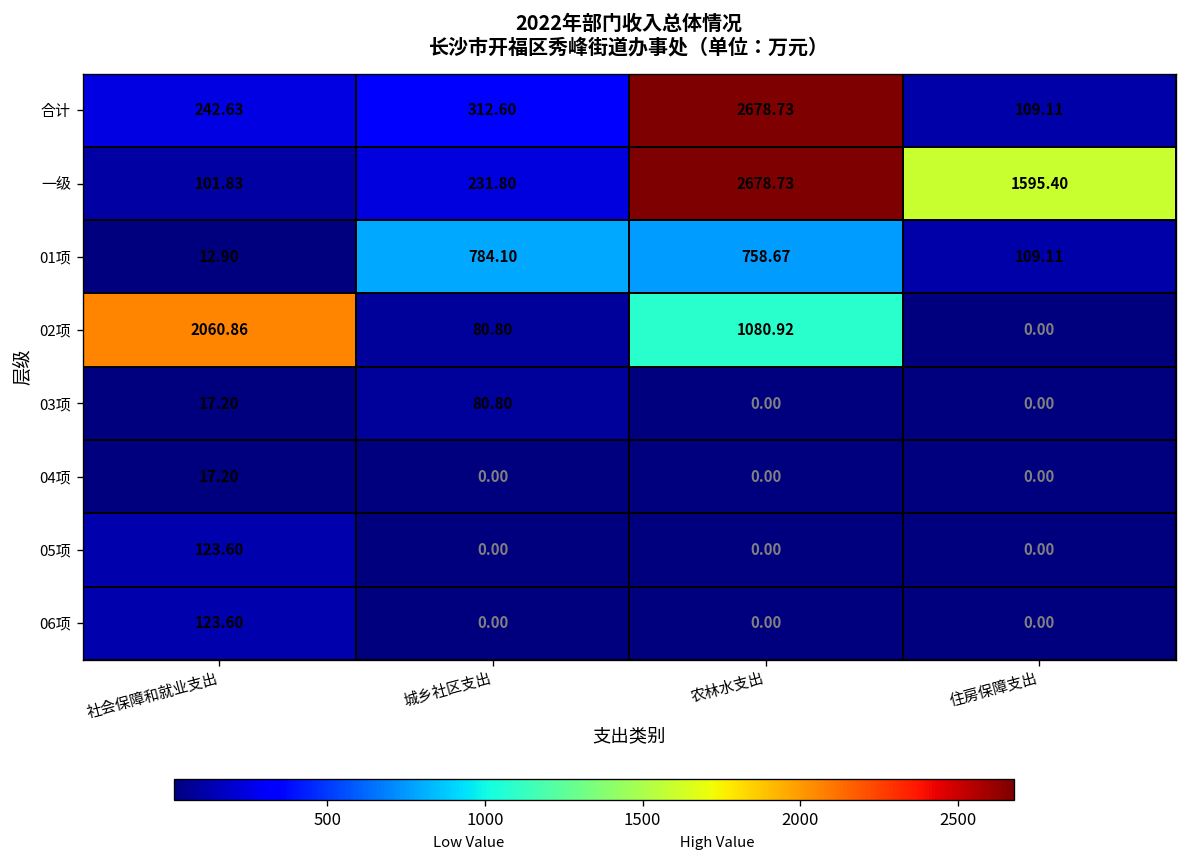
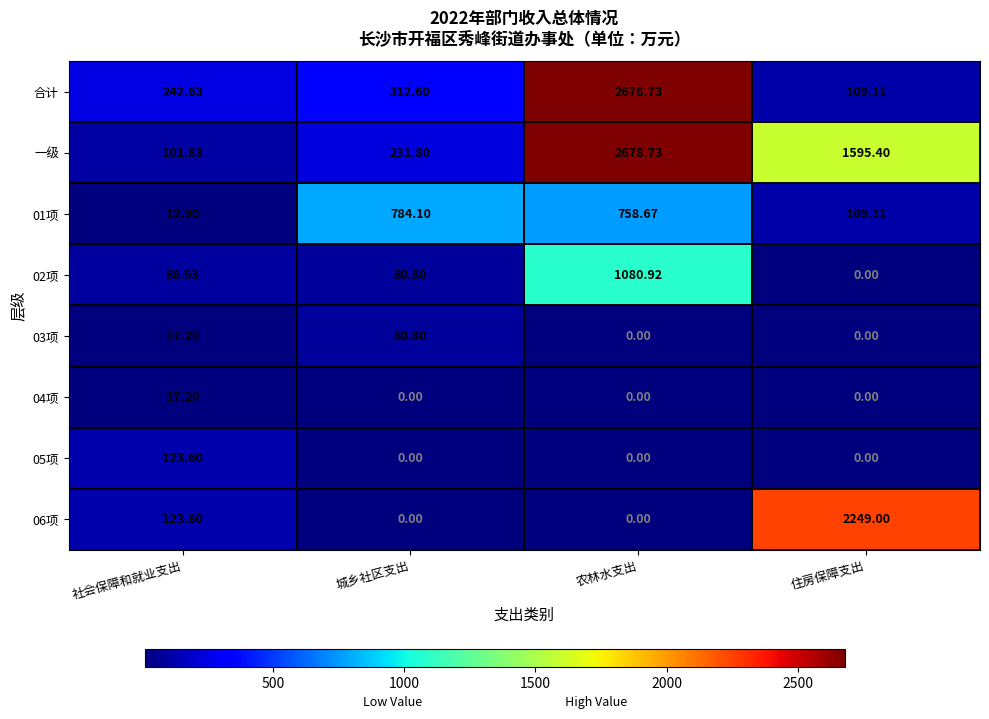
02项, 社会保障和就业支出: 2060.86 -> 88.93
06项, 住房保障支出: 0.00 -> 2249.00
